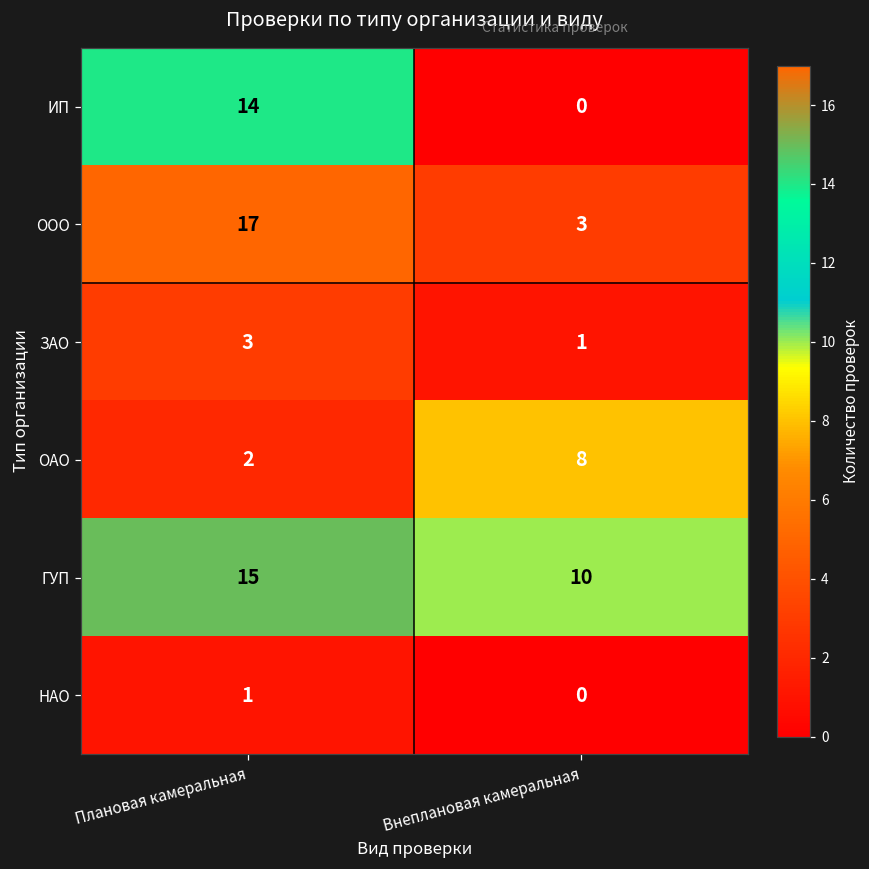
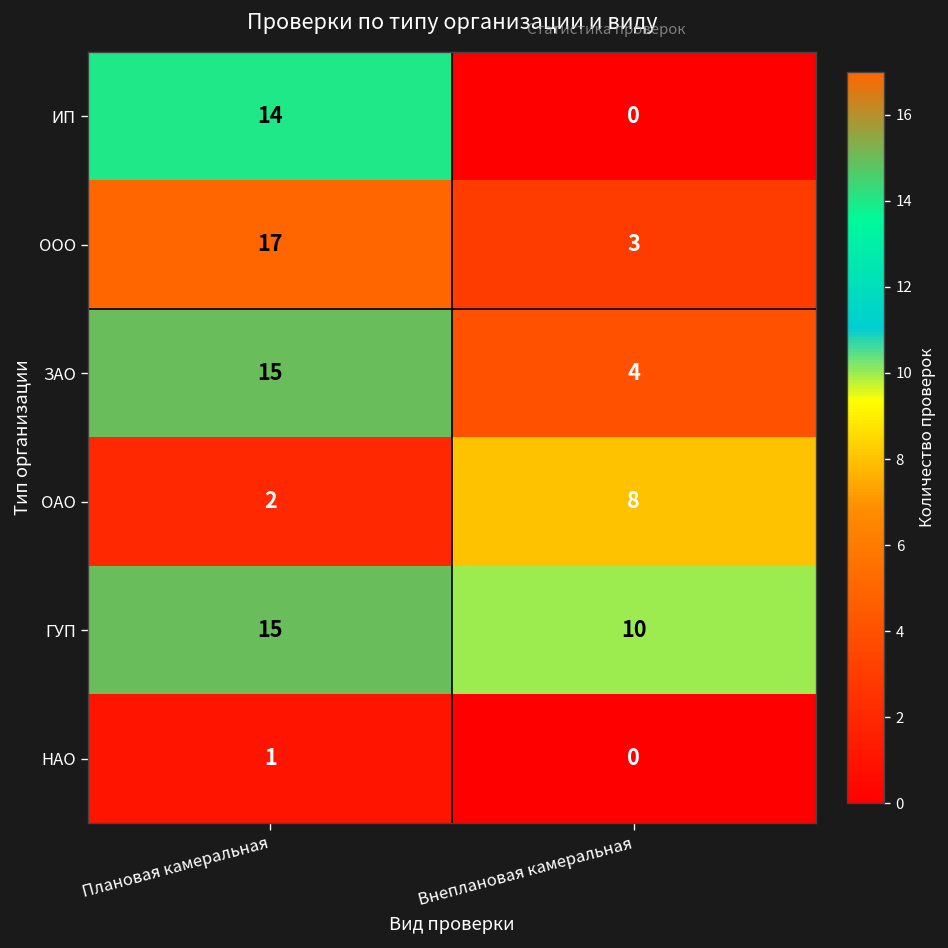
ЗАО, Плановая камеральная: 3 -> 15
ЗАО, Внеплановая камеральная: 1 -> 4
